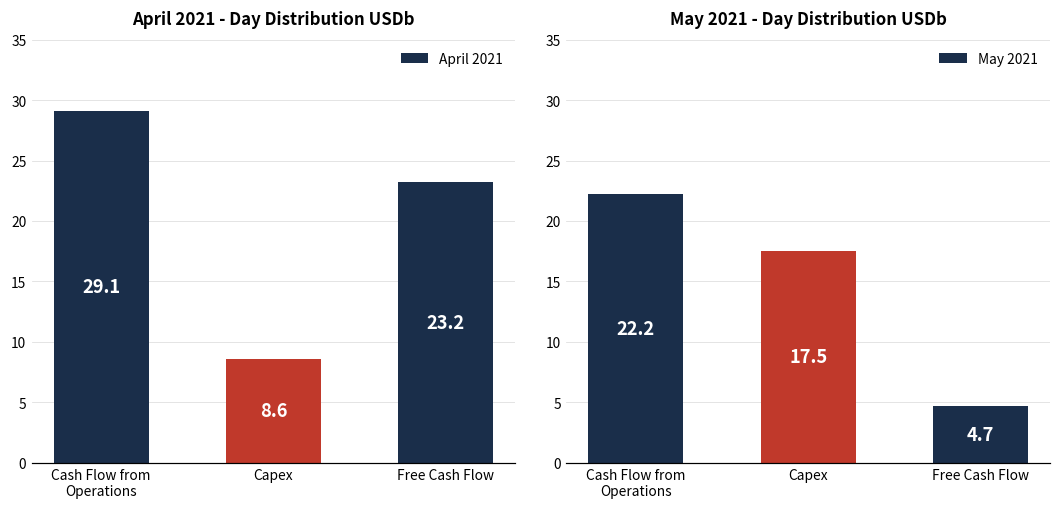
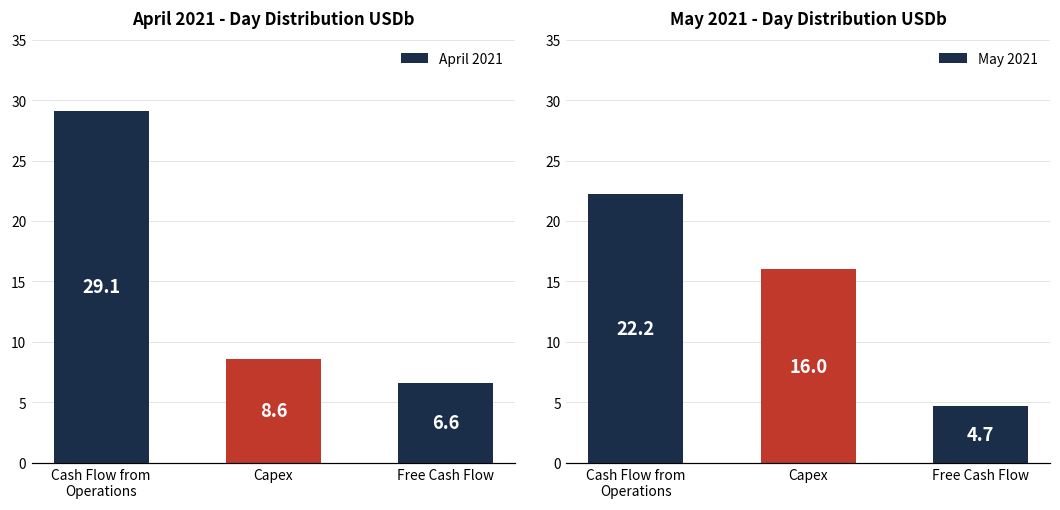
April 2021 - Day Distribution USDb, Free Cash Flow: 23.2 -> 6.6
May 2021 - Day Distribution USDb, Capex: 17.5 -> 16.0
